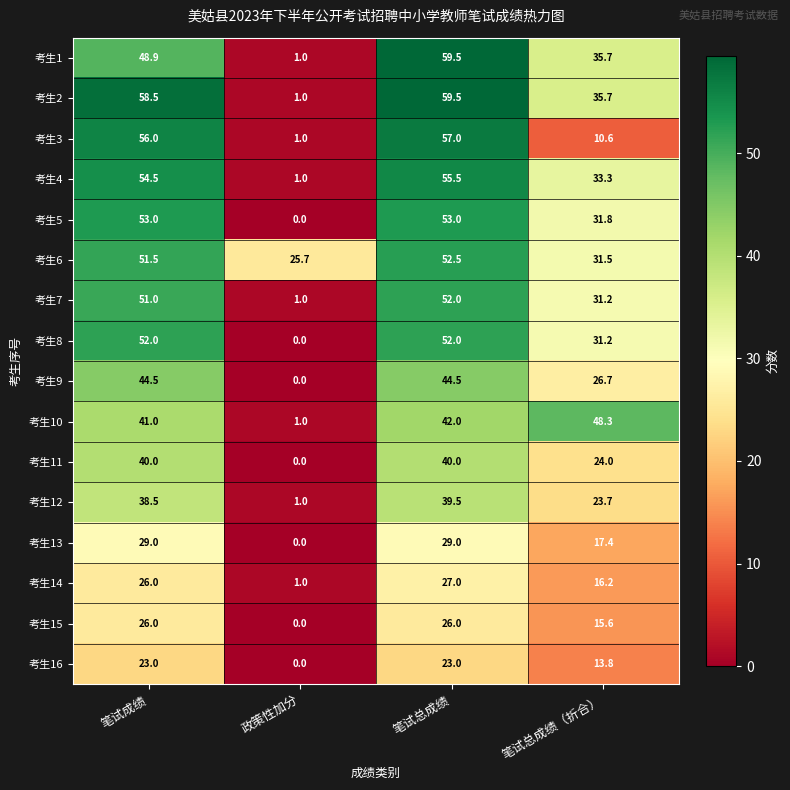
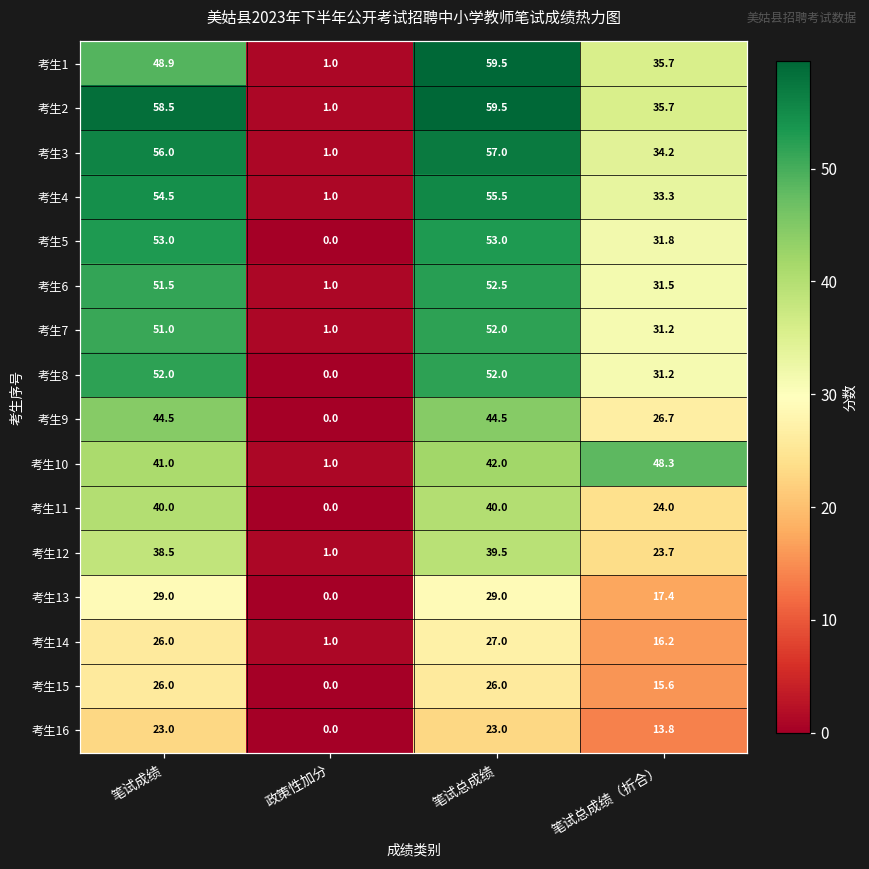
考生3, 笔试总成绩（折合）: 10.6 -> 34.2
考生6, 政策性加分: 25.7 -> 1.0
